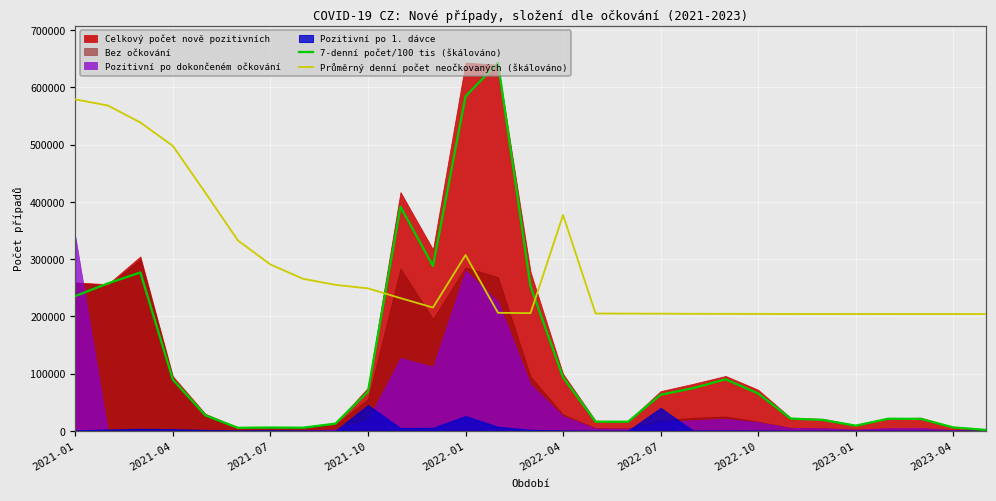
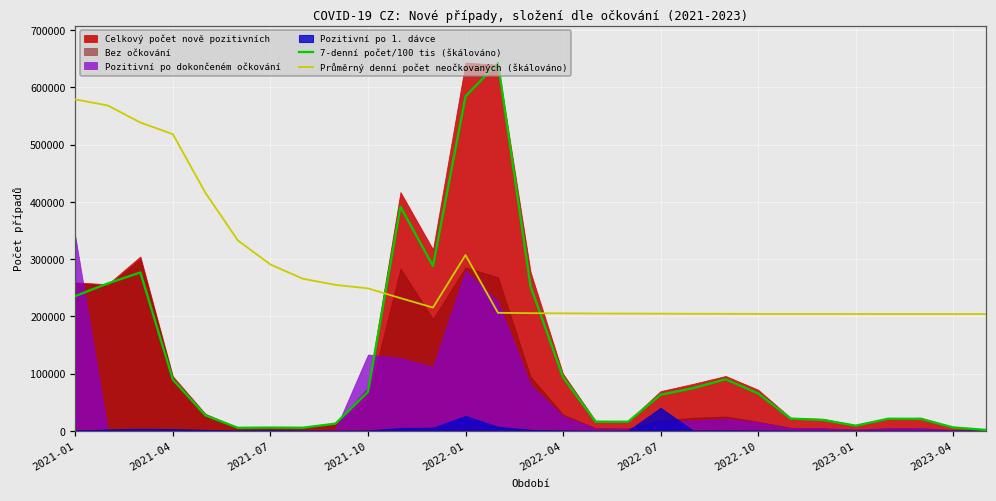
Průměrný denní počet neočkovaných (škálováno), 2021-04: 500000 -> 520000
Pozitivní po dokončeném očkování, 2021-10: 20000 -> 130000
Pozitivní po 1. dávce, 2021-10: 40000 -> 0
Průměrný denní počet neočkovaných (škálováno), 2022-04: 380000 -> 210000
